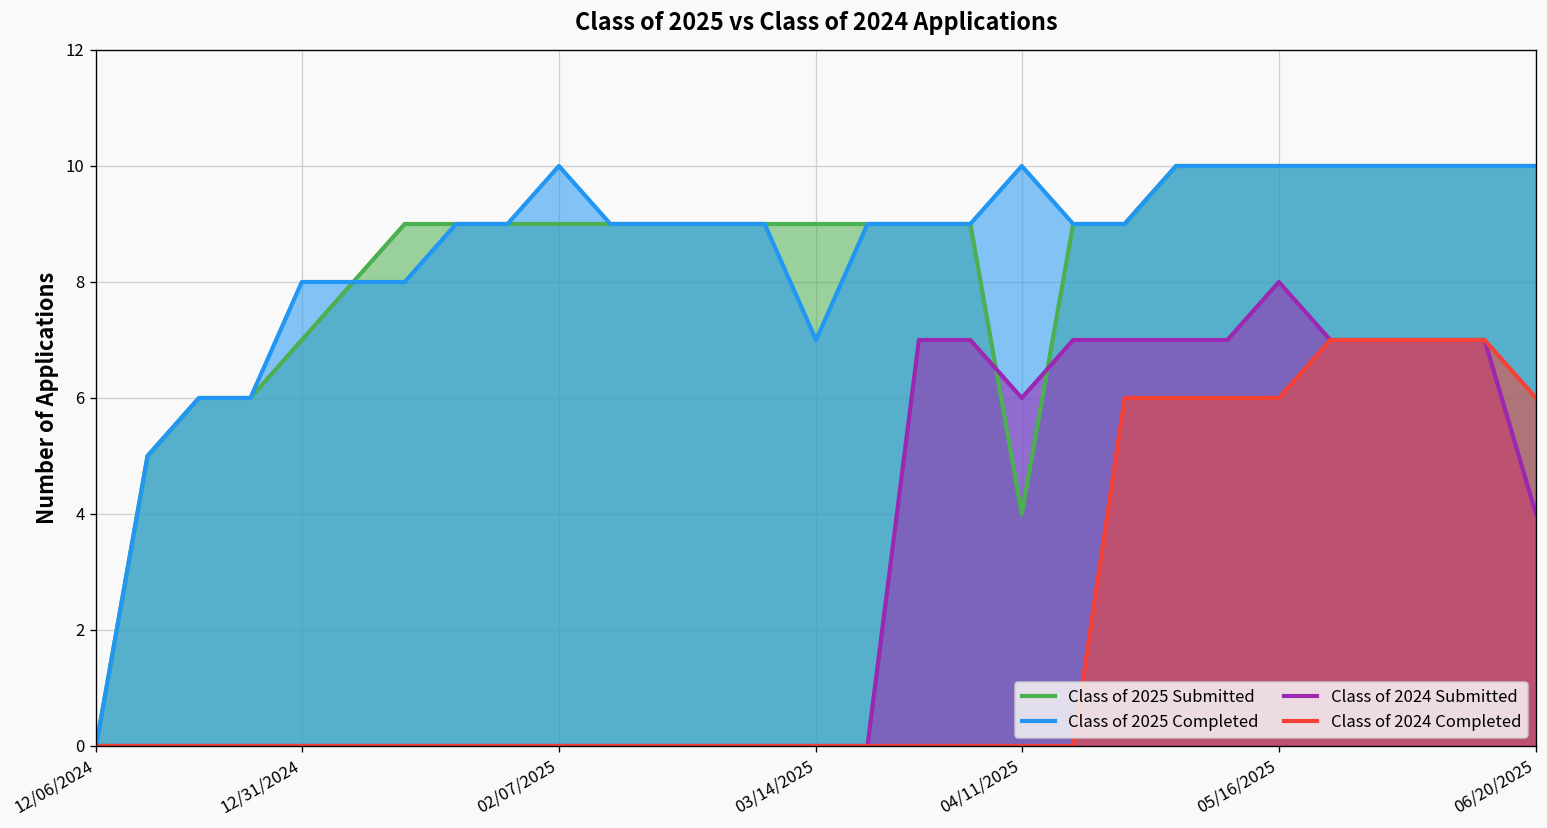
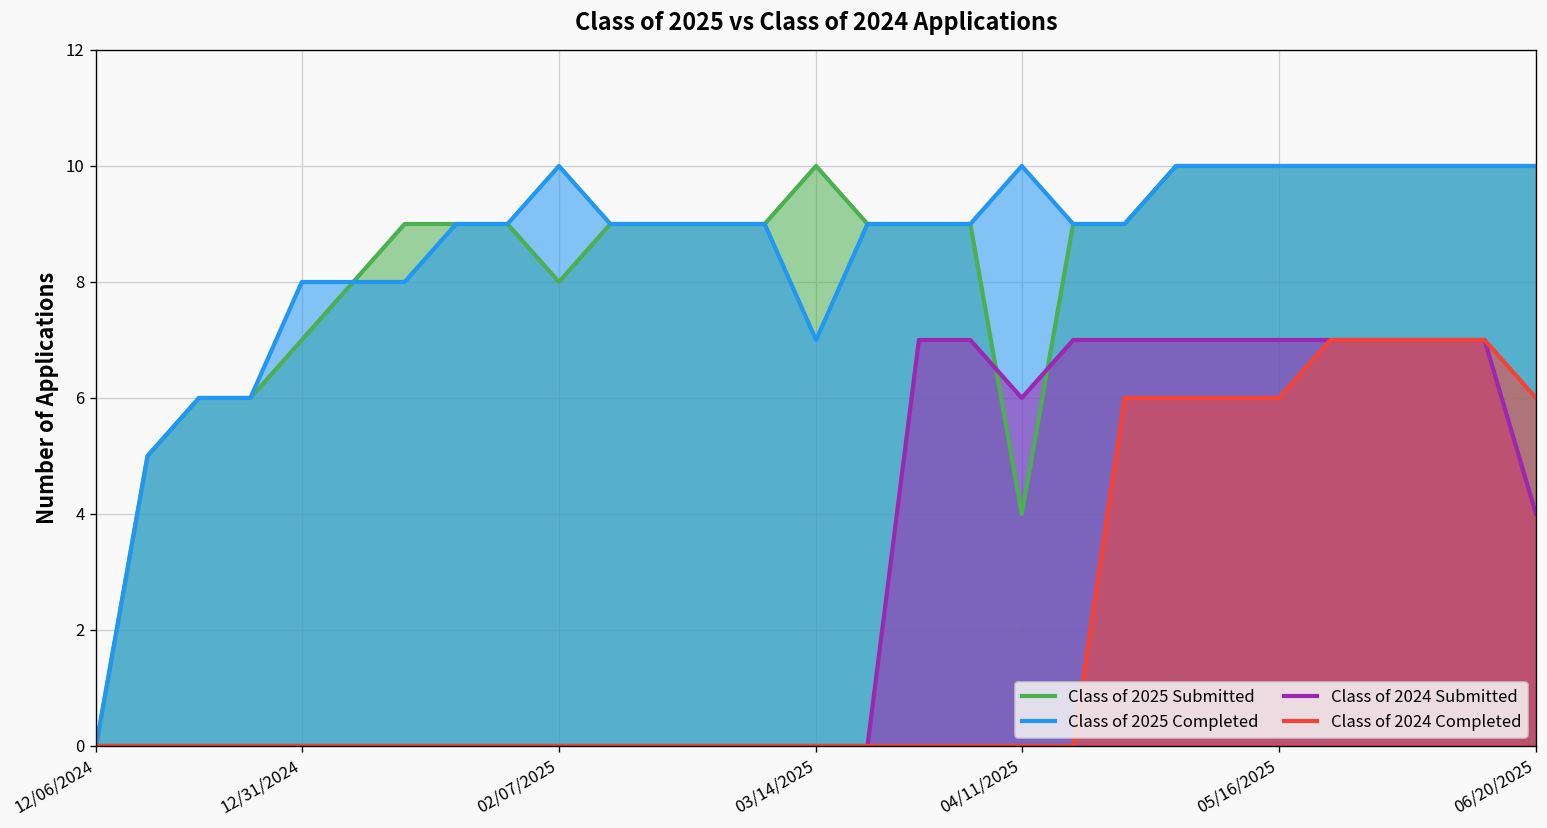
Class of 2025 Submitted, 02/07/2025: 9 -> 8
Class of 2025 Submitted, 03/14/2025: 9 -> 10
Class of 2024 Submitted, 05/16/2025: 8 -> 7
